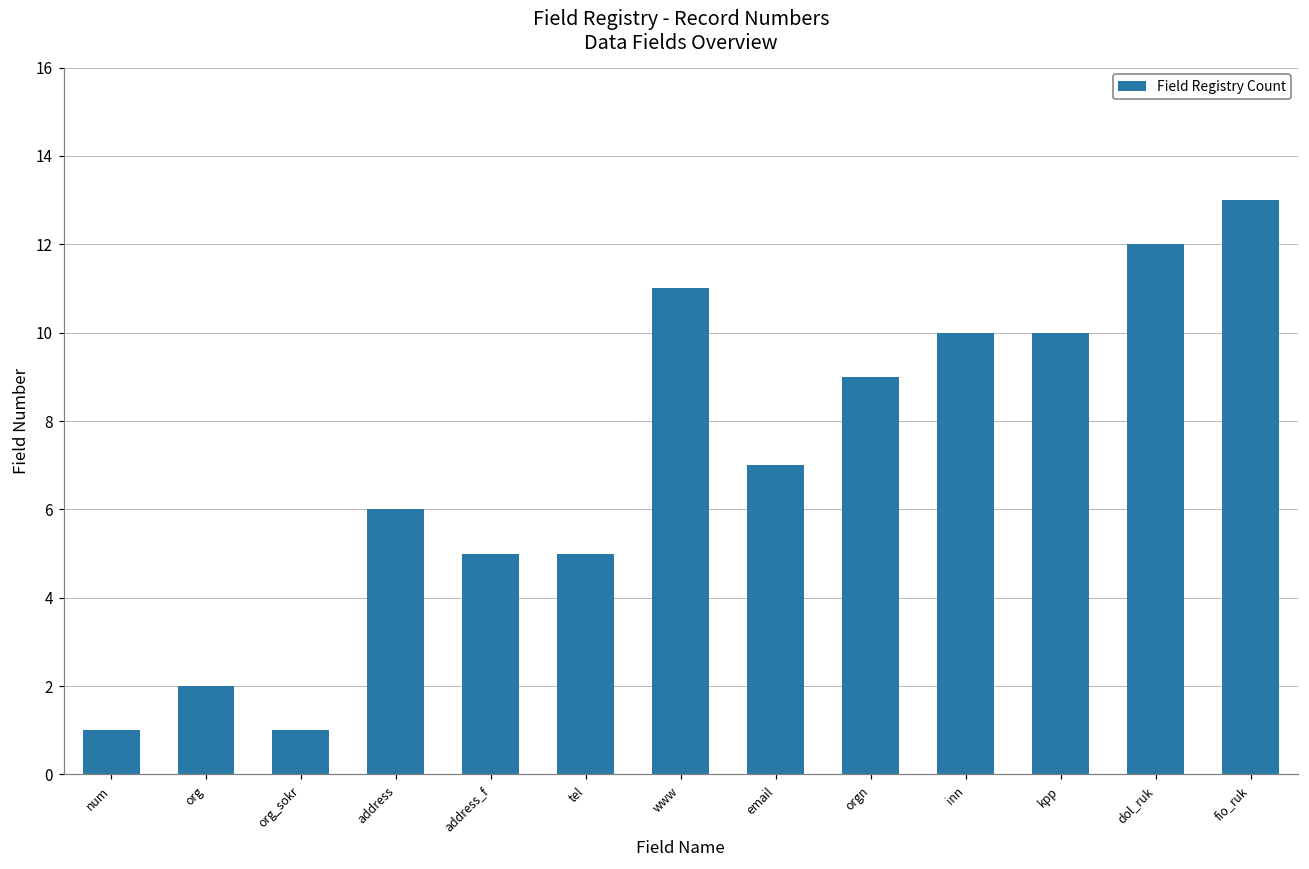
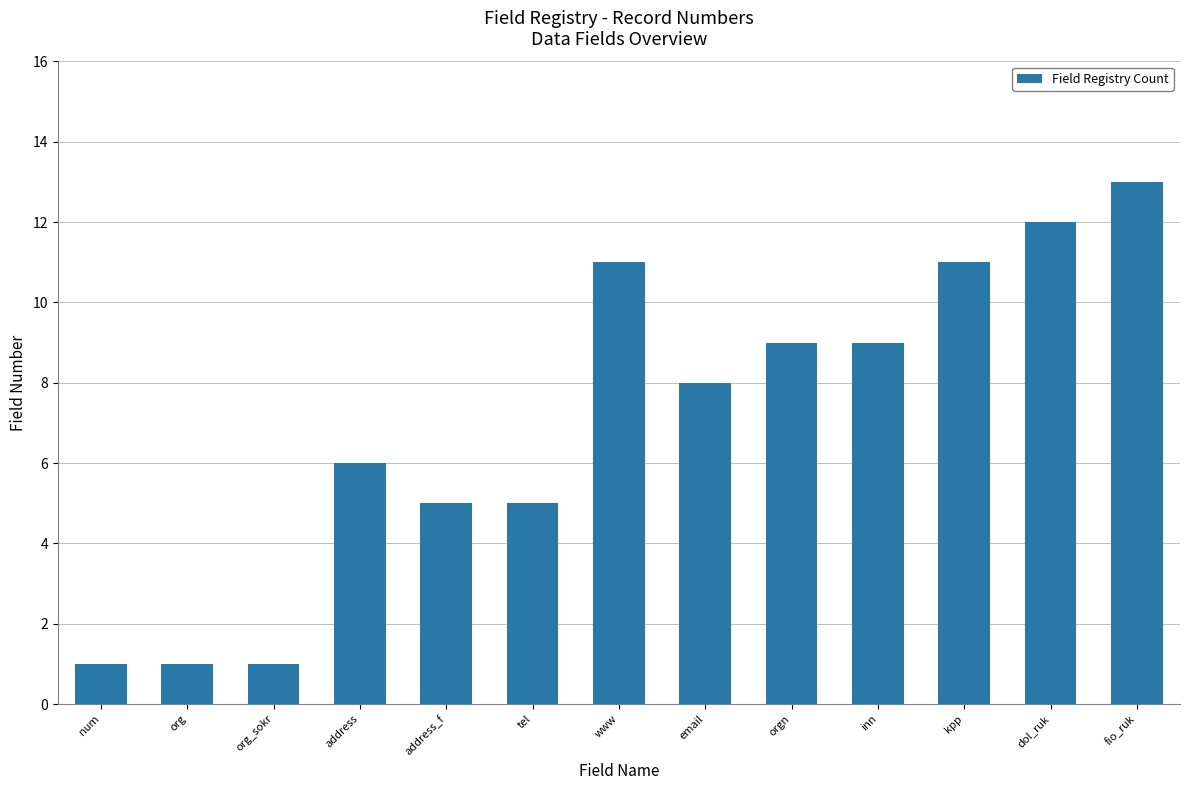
org: 2 -> 1
email: 7 -> 8
inn: 10 -> 9
kpp: 10 -> 11
